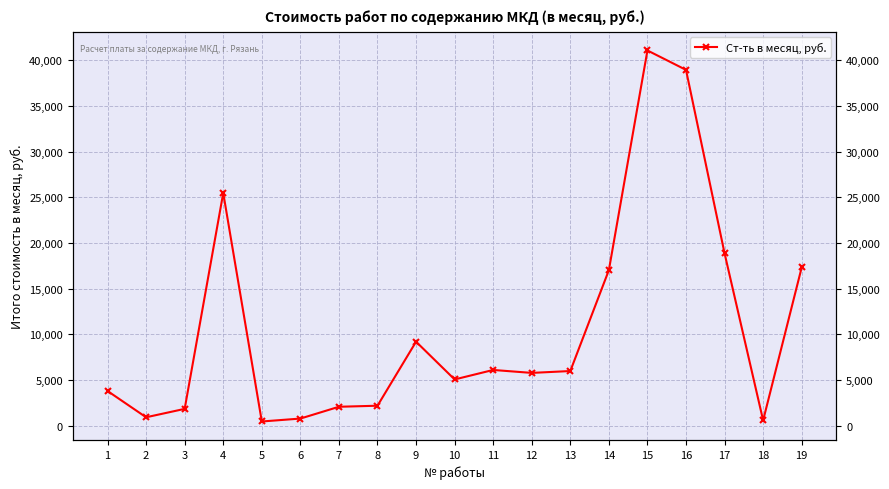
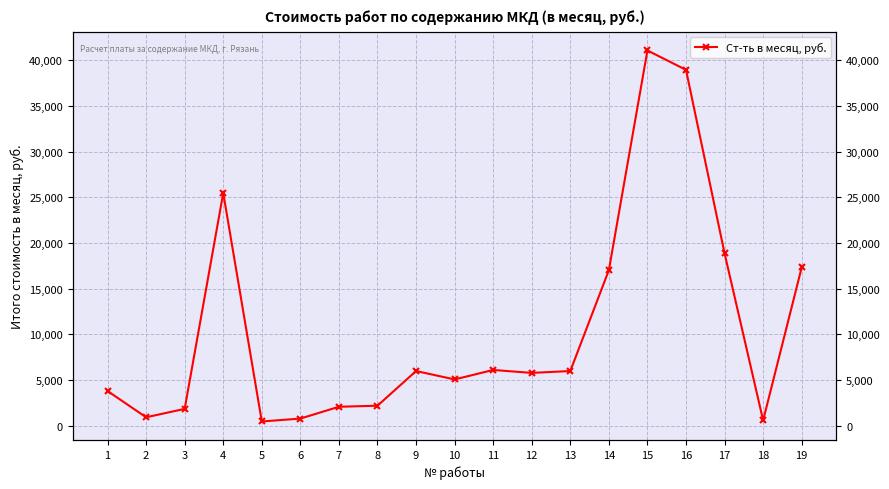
9: 9,000 -> 6,000
